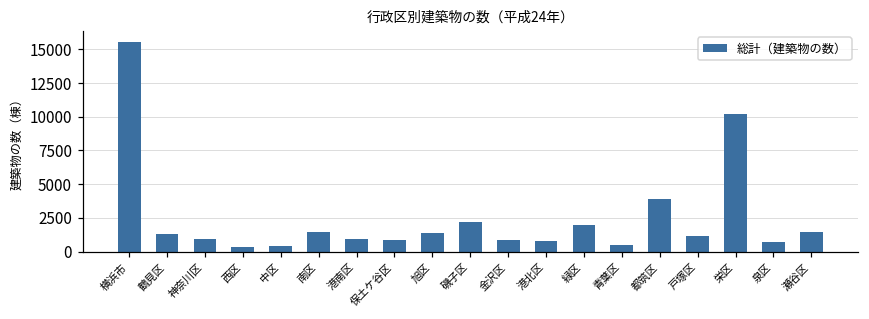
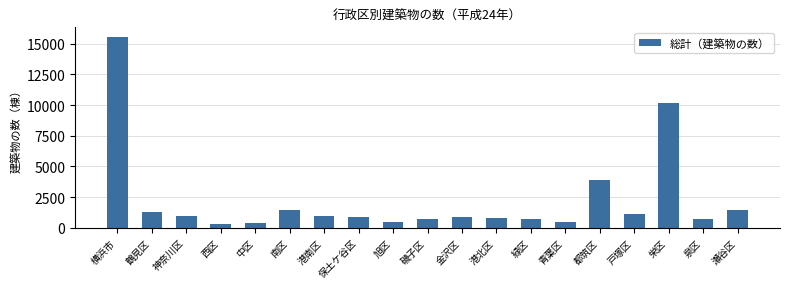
旭区: 1400 -> 400
磯子区: 2200 -> 700
緑区: 2000 -> 700
